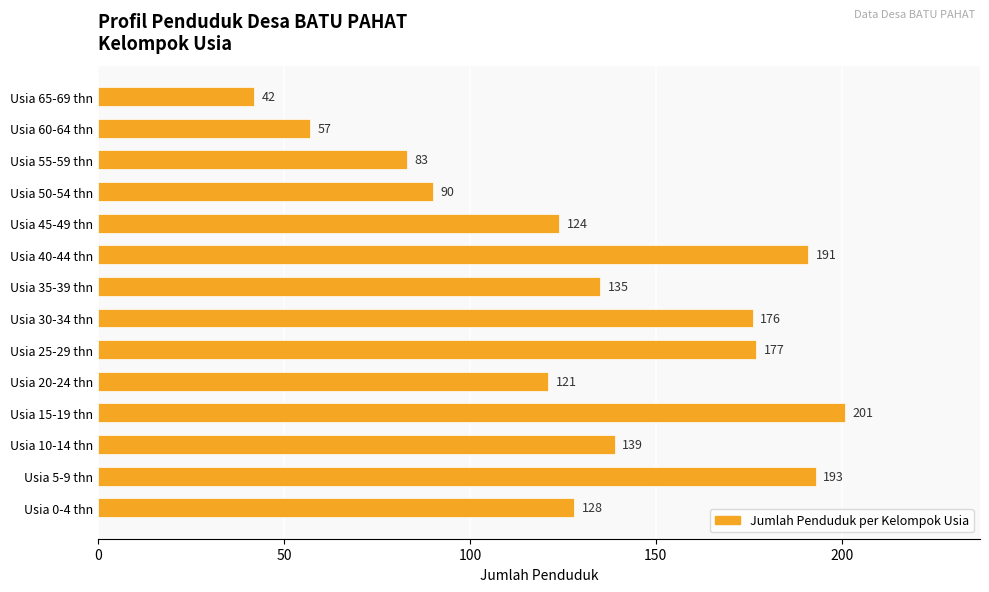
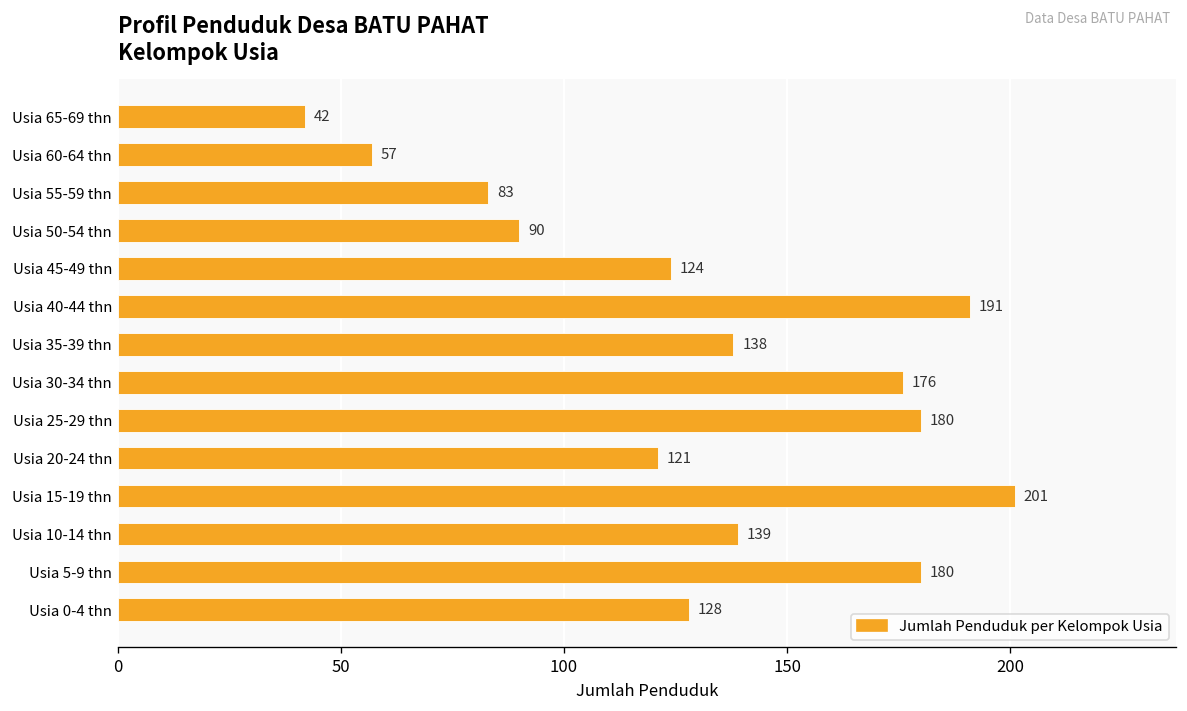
Usia 35-39 thn: 135 -> 138
Usia 25-29 thn: 177 -> 180
Usia 5-9 thn: 193 -> 180
